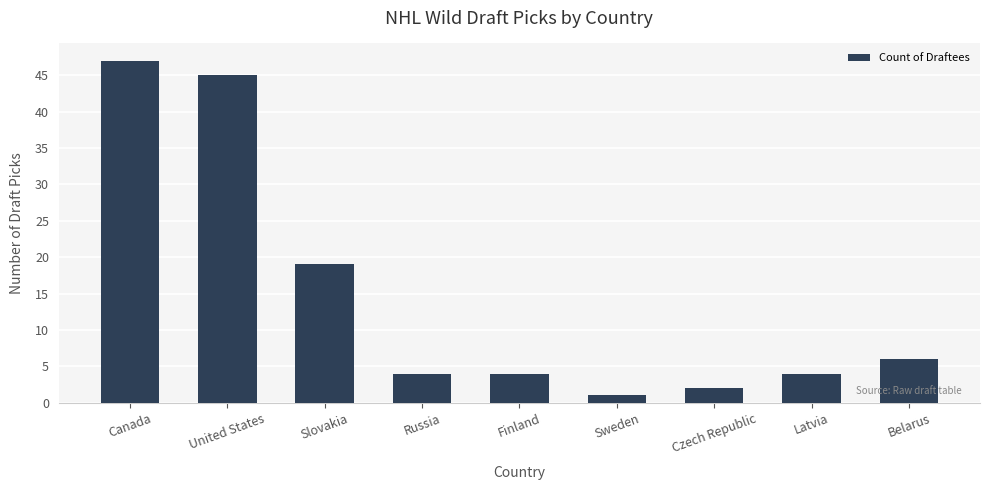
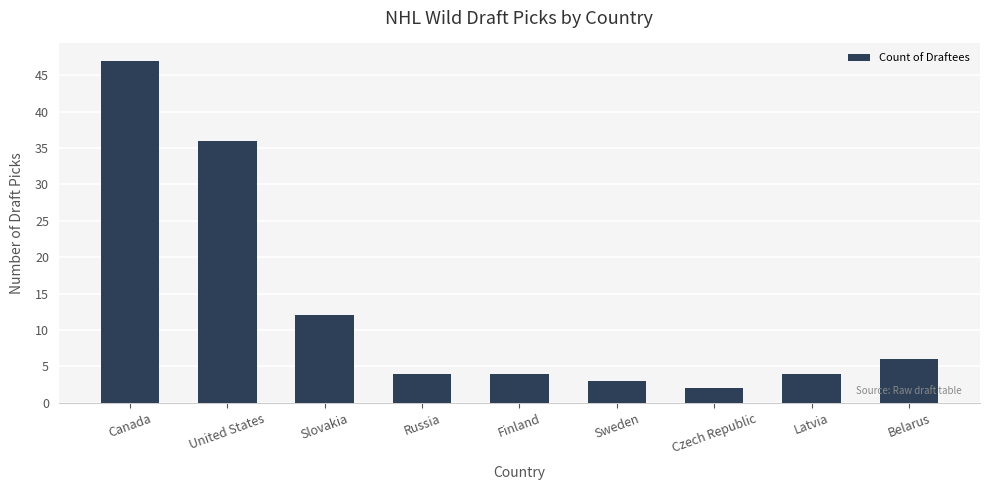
United States: 45 -> 36
Slovakia: 19 -> 12
Sweden: 1 -> 3
